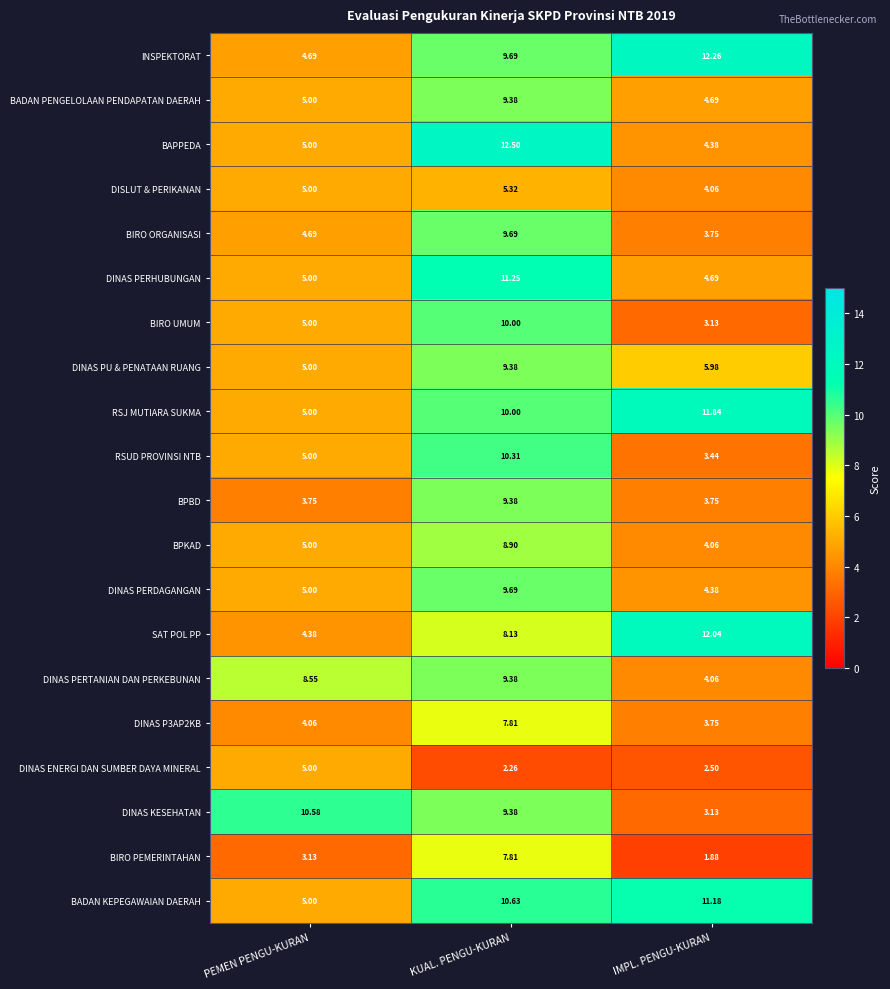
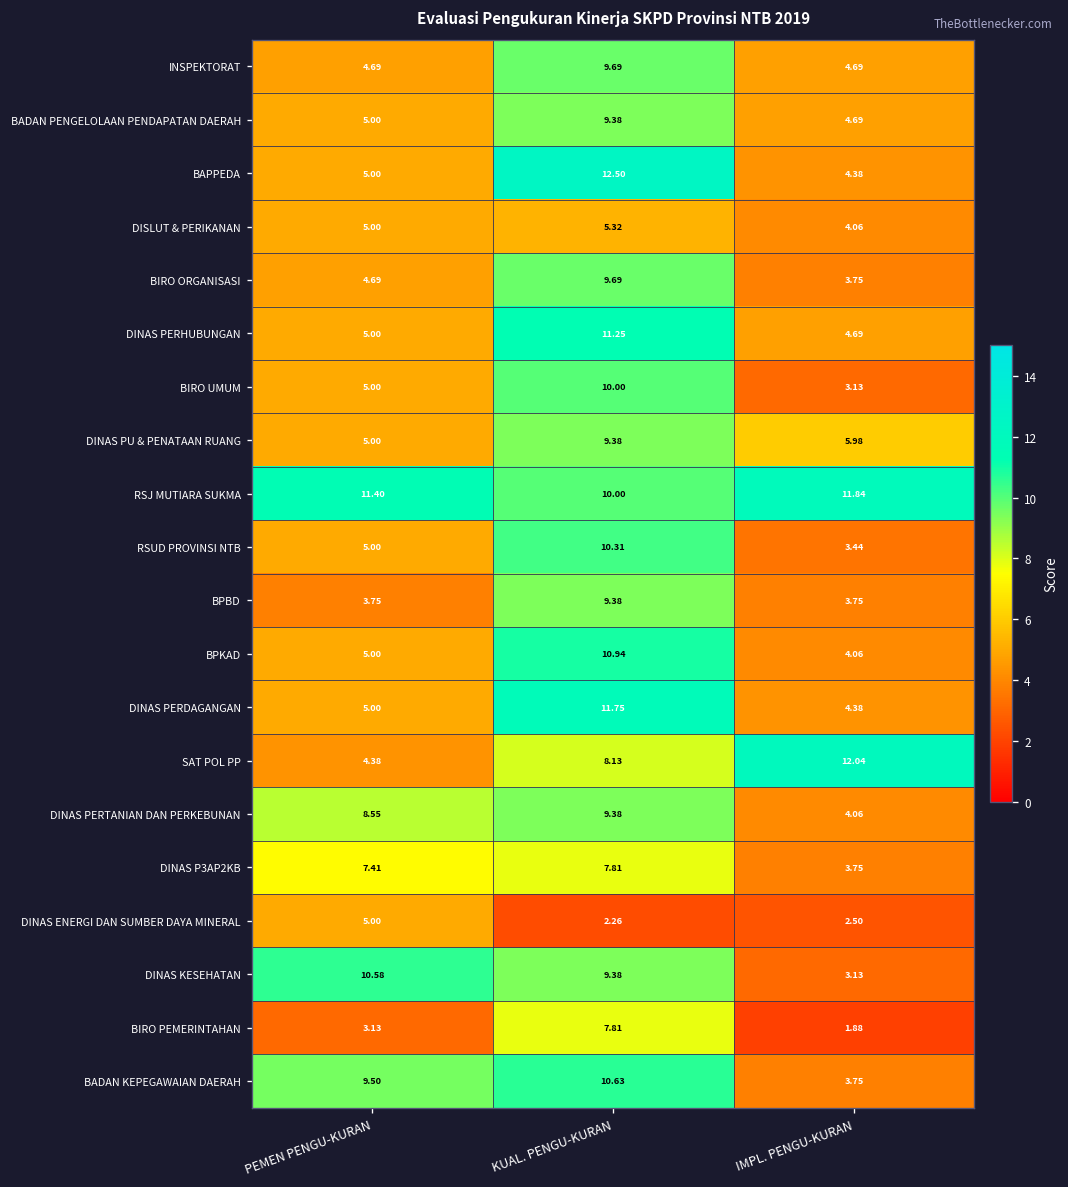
INSPEKTORAT, IMPL. PENGU-KURAN: 12.26 -> 4.69
RSJ MUTIARA SUKMA, PEMEN PENGU-KURAN: 5.00 -> 11.40
BPKAD, KUAL. PENGU-KURAN: 8.90 -> 10.94
DINAS PERDAGANGAN, KUAL. PENGU-KURAN: 9.69 -> 11.75
DINAS P3AP2KB, PEMEN PENGU-KURAN: 4.06 -> 7.41
BADAN KEPEGAWAIAN DAERAH, PEMEN PENGU-KURAN: 5.00 -> 9.50
BADAN KEPEGAWAIAN DAERAH, IMPL. PENGU-KURAN: 11.18 -> 3.75
